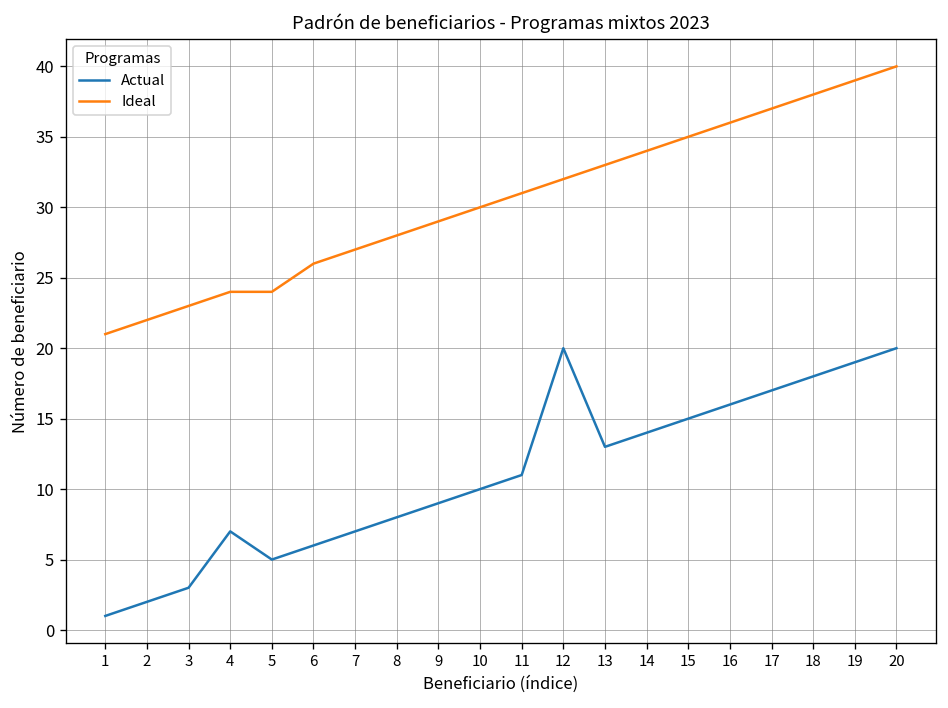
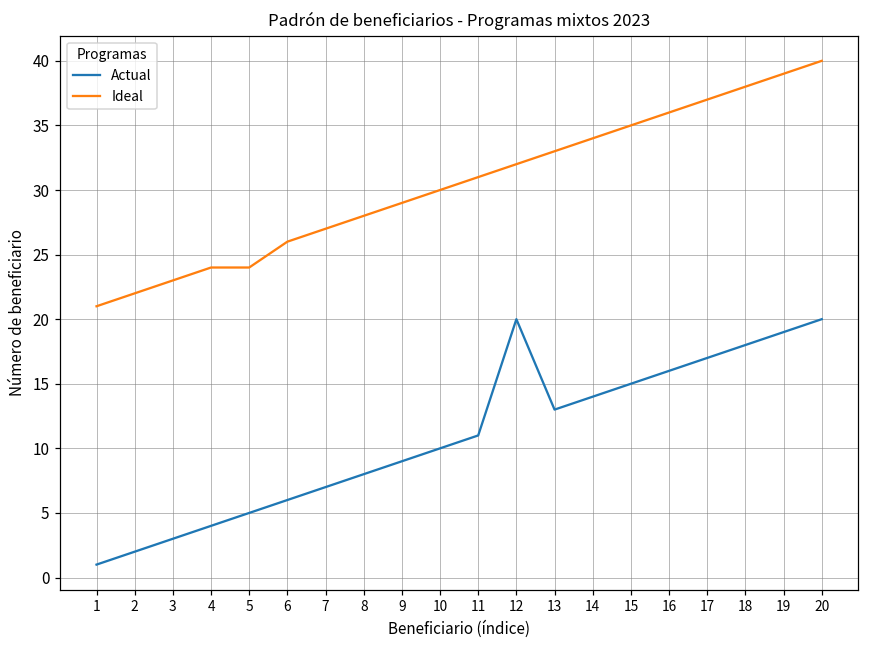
Actual, 4: 7 -> 4
